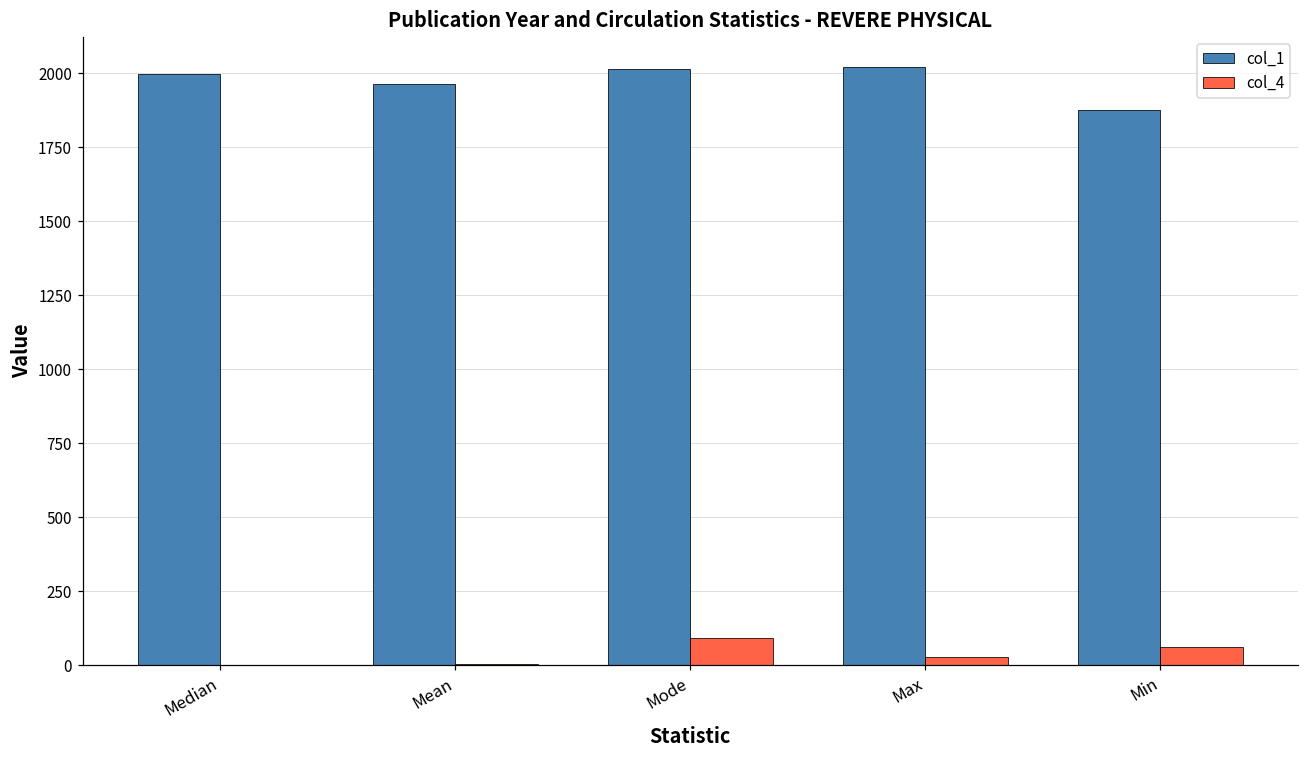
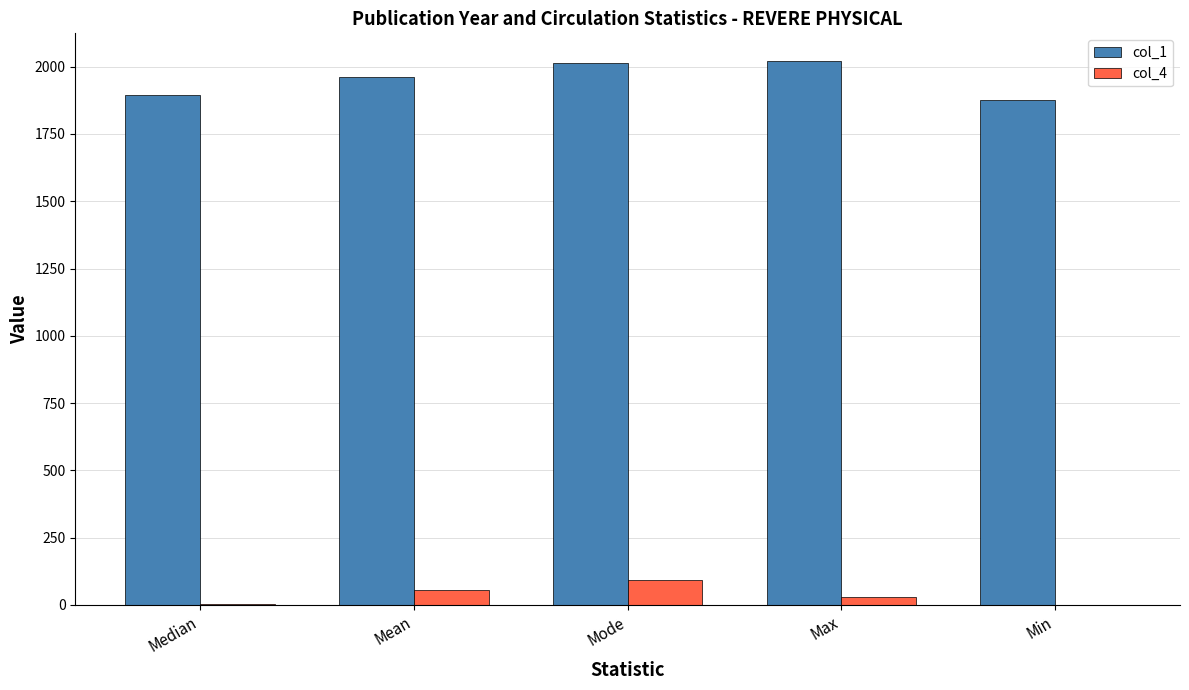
col_1, Median: 2000 -> 1890
col_4, Mean: 0 -> 50
col_4, Min: 60 -> 0
